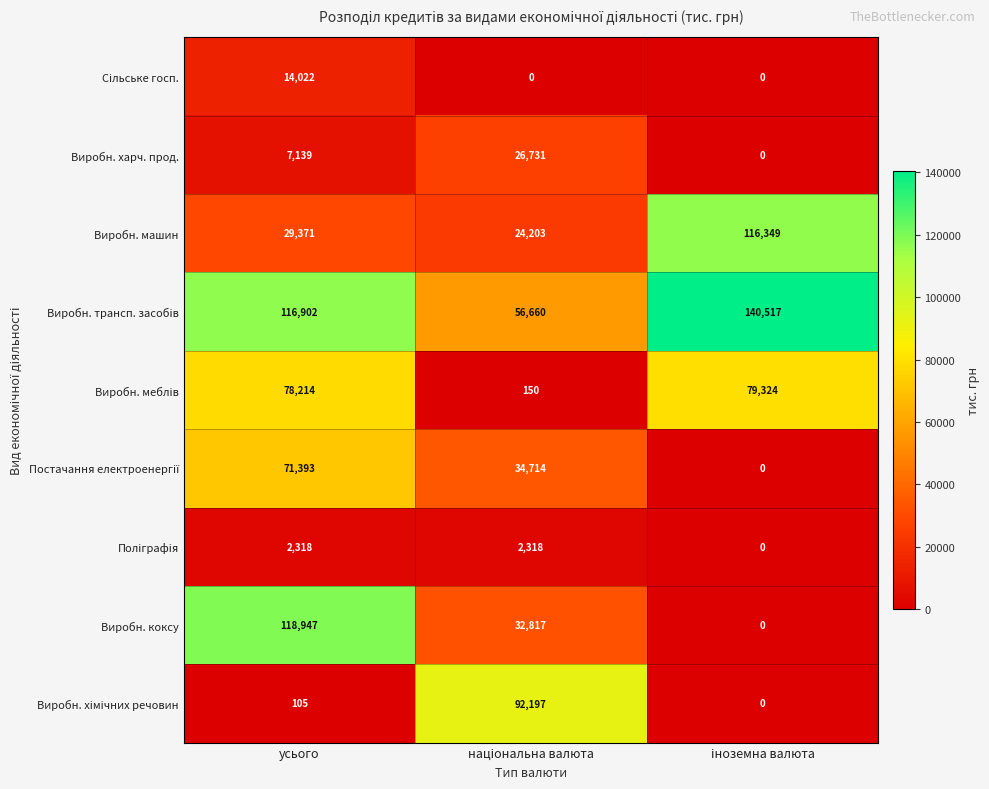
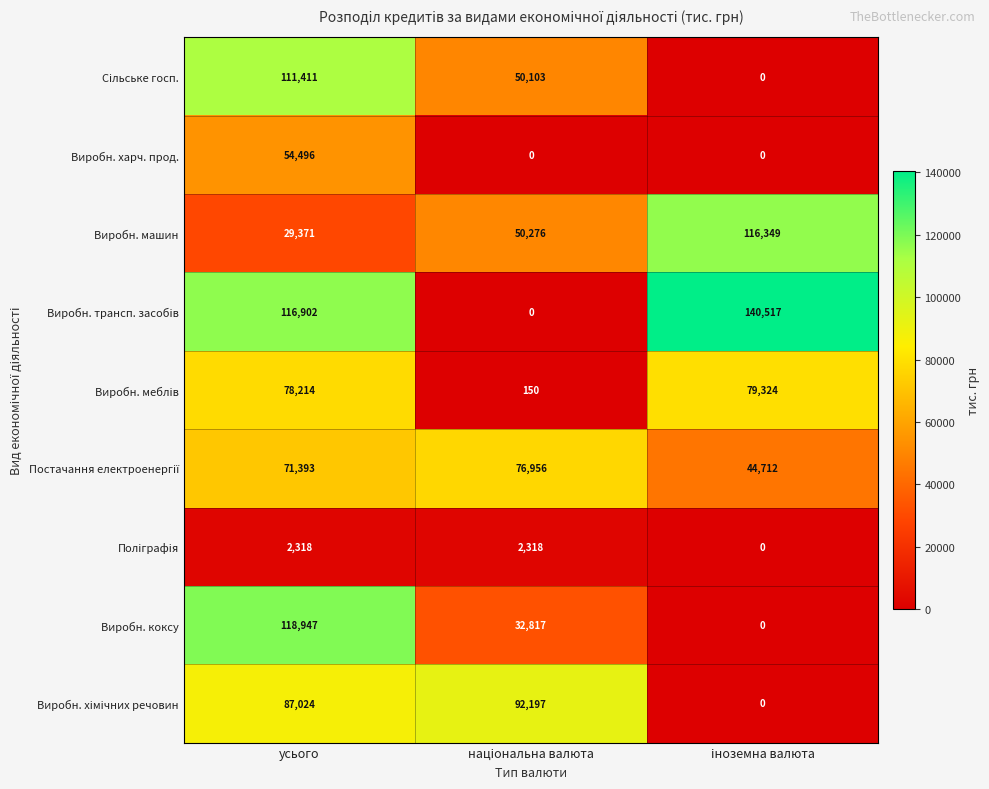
Сільське госп., усього: 14,022 -> 111,411
Сільське госп., національна валюта: 0 -> 50,103
Виробн. харч. прод., усього: 7,139 -> 54,496
Виробн. харч. прод., національна валюта: 26,731 -> 0
Виробн. машин, національна валюта: 24,203 -> 50,276
Виробн. трансп. засобів, національна валюта: 56,660 -> 0
Постачання електроенергії, національна валюта: 34,714 -> 76,956
Постачання електроенергії, іноземна валюта: 0 -> 44,712
Виробн. хімічних речовин, усього: 105 -> 87,024
